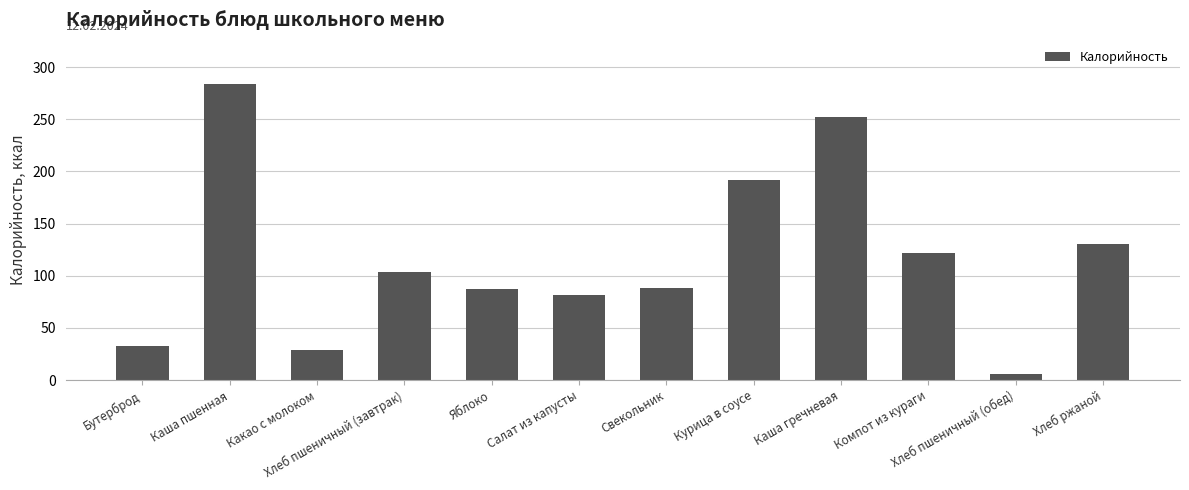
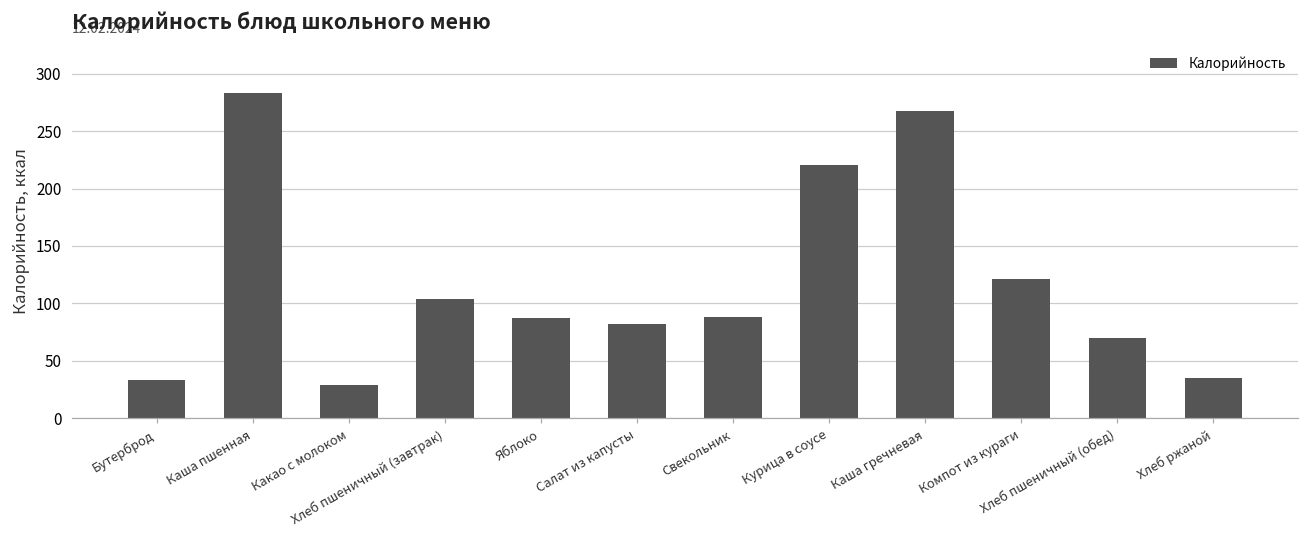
Курица в соусе: 192 -> 221
Каша гречневая: 252 -> 268
Хлеб пшеничный (обед): 6 -> 70
Хлеб ржаной: 130 -> 35
